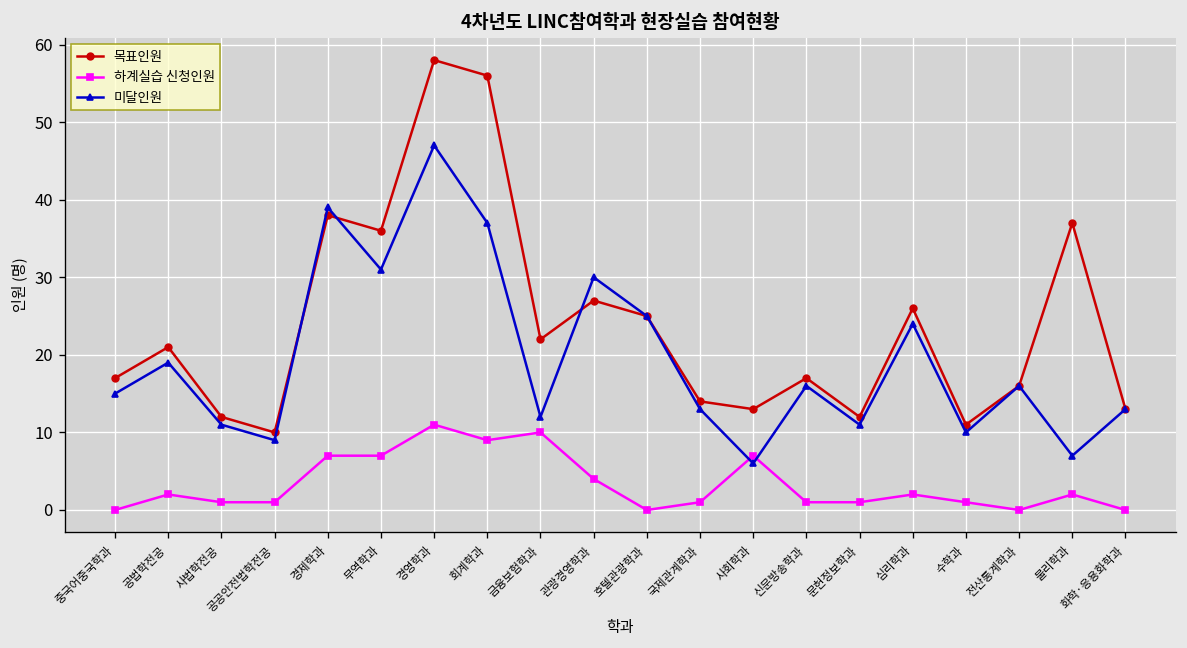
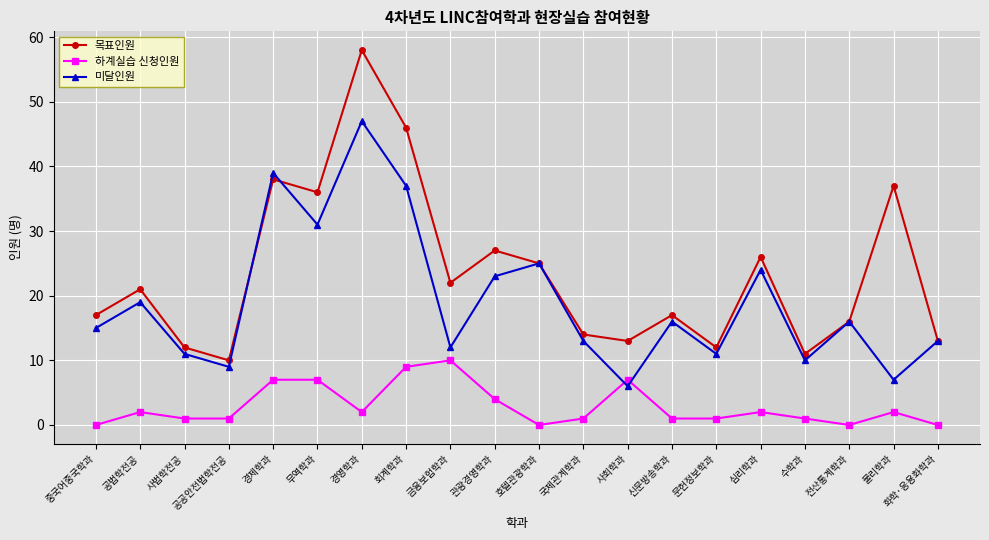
하계실습 신청인원, 경영학과: 11 -> 2
목표인원, 회계학과: 56 -> 46
미달인원, 관광경영학과: 30 -> 23
